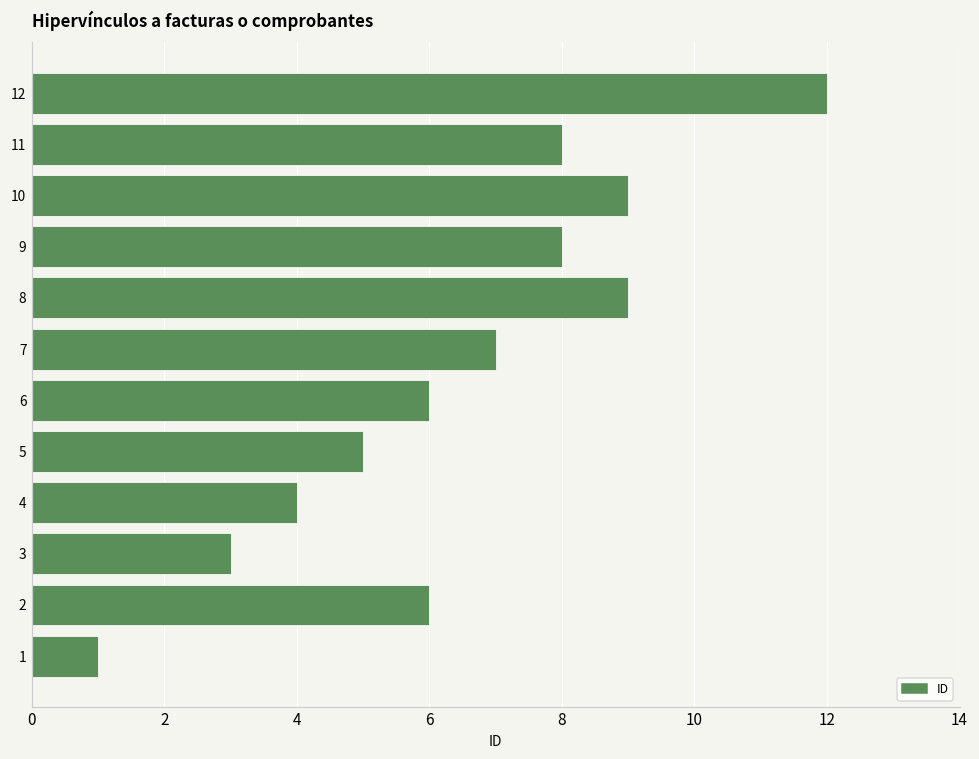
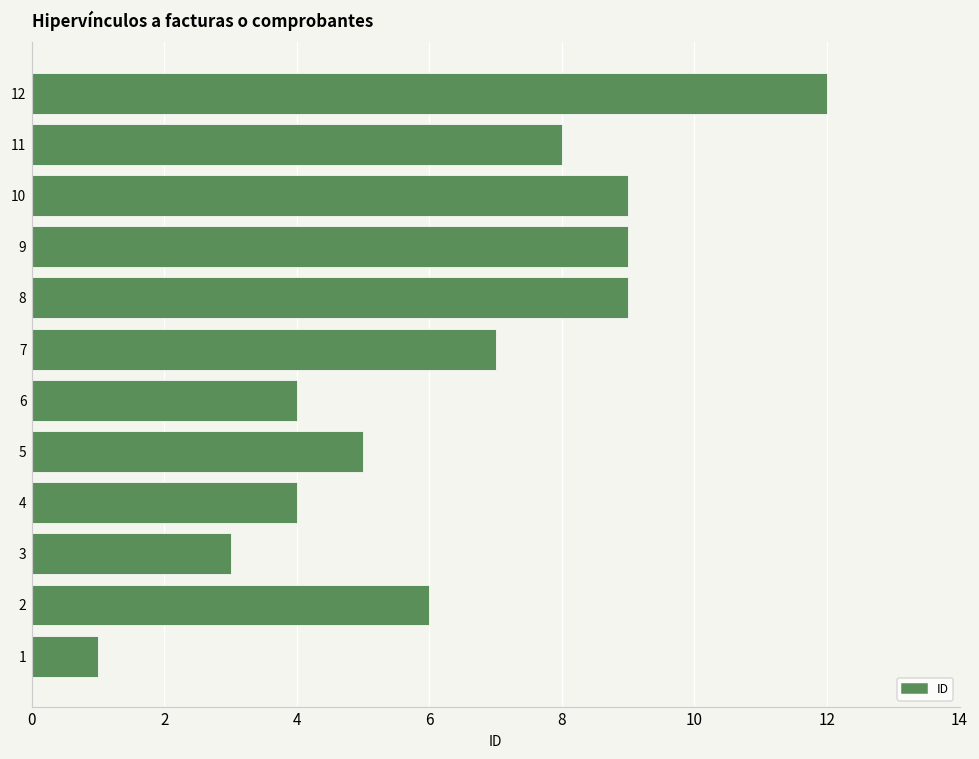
9: 8 -> 9
6: 6 -> 4
